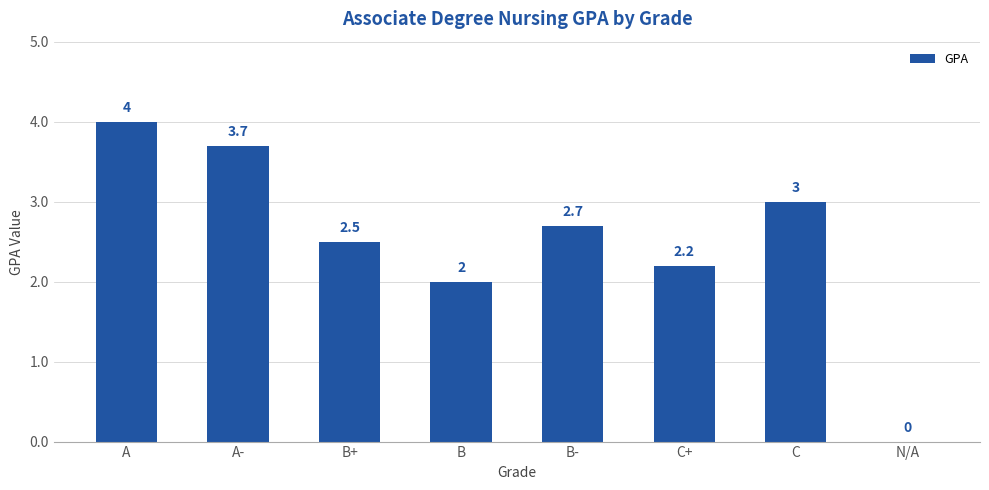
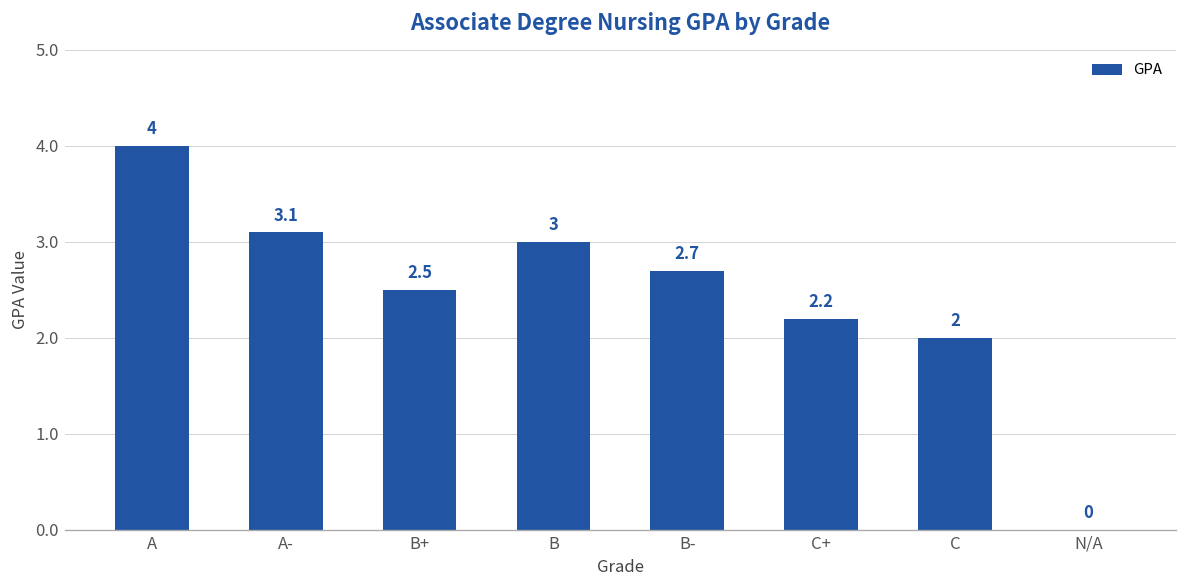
A-: 3.7 -> 3.1
B: 2 -> 3
C: 3 -> 2
